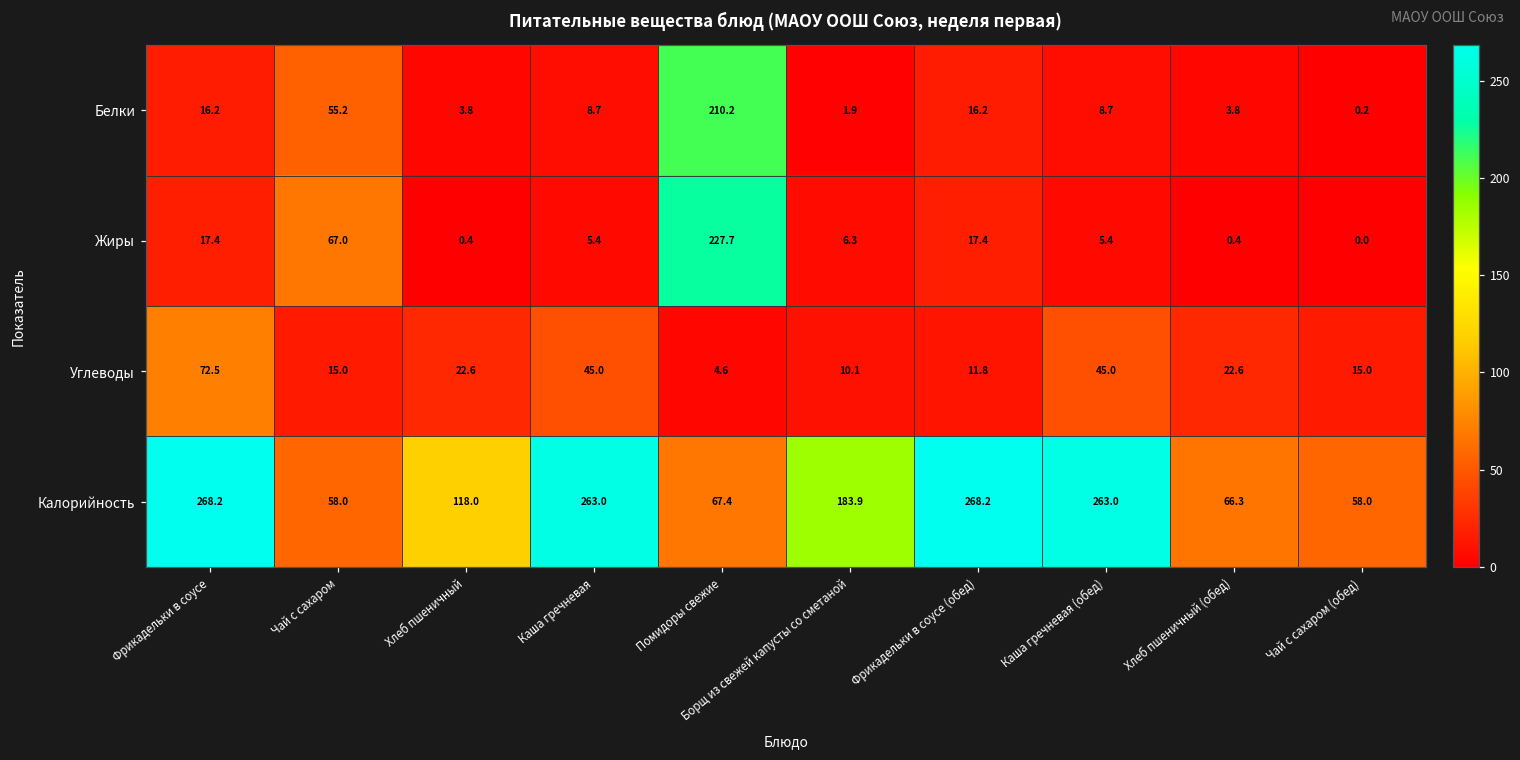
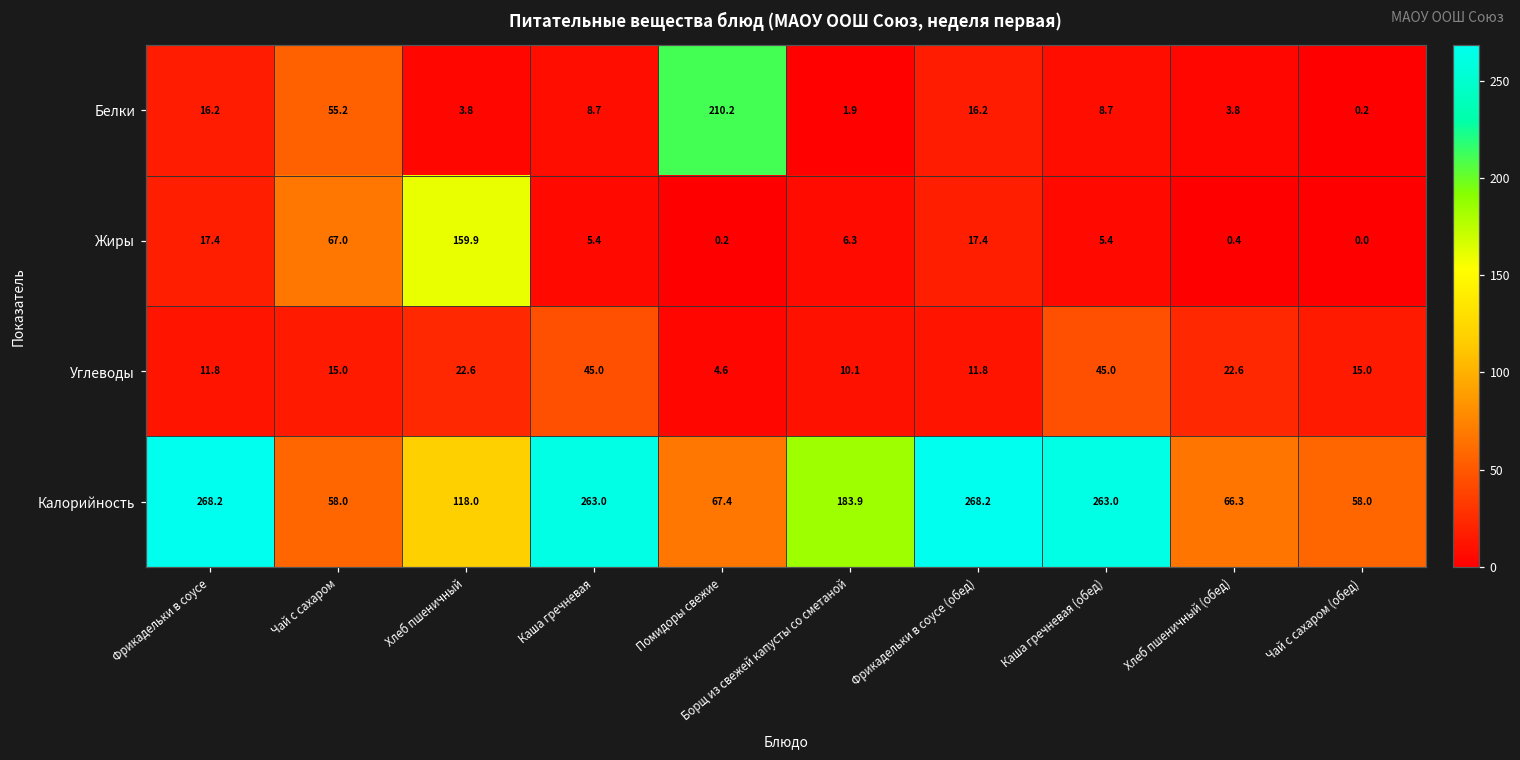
Жиры, Хлеб пшеничный: 0.4 -> 159.9
Жиры, Помидоры свежие: 227.7 -> 0.2
Углеводы, Фрикадельки в соусе: 72.5 -> 11.8
